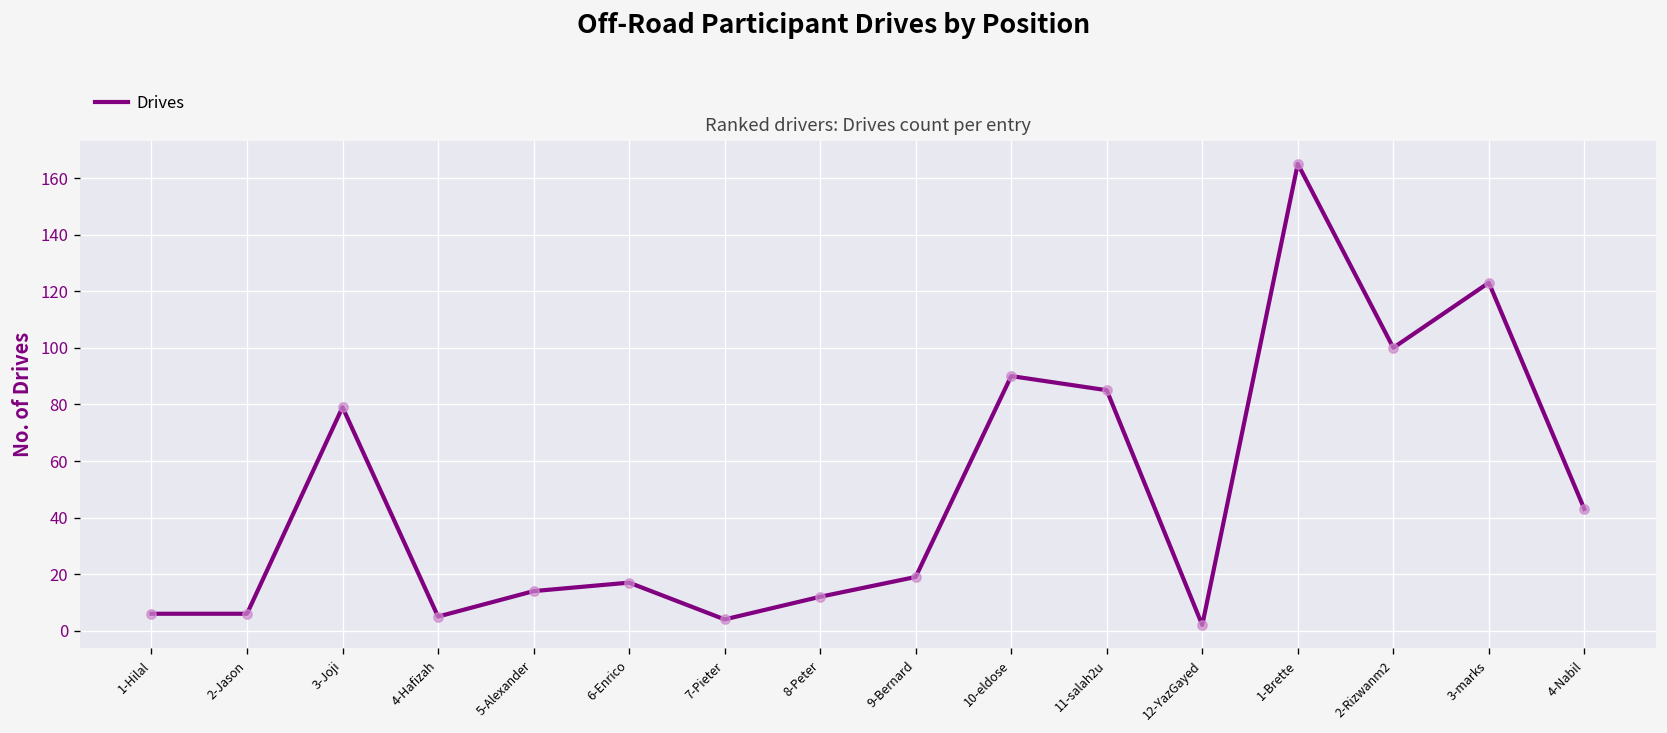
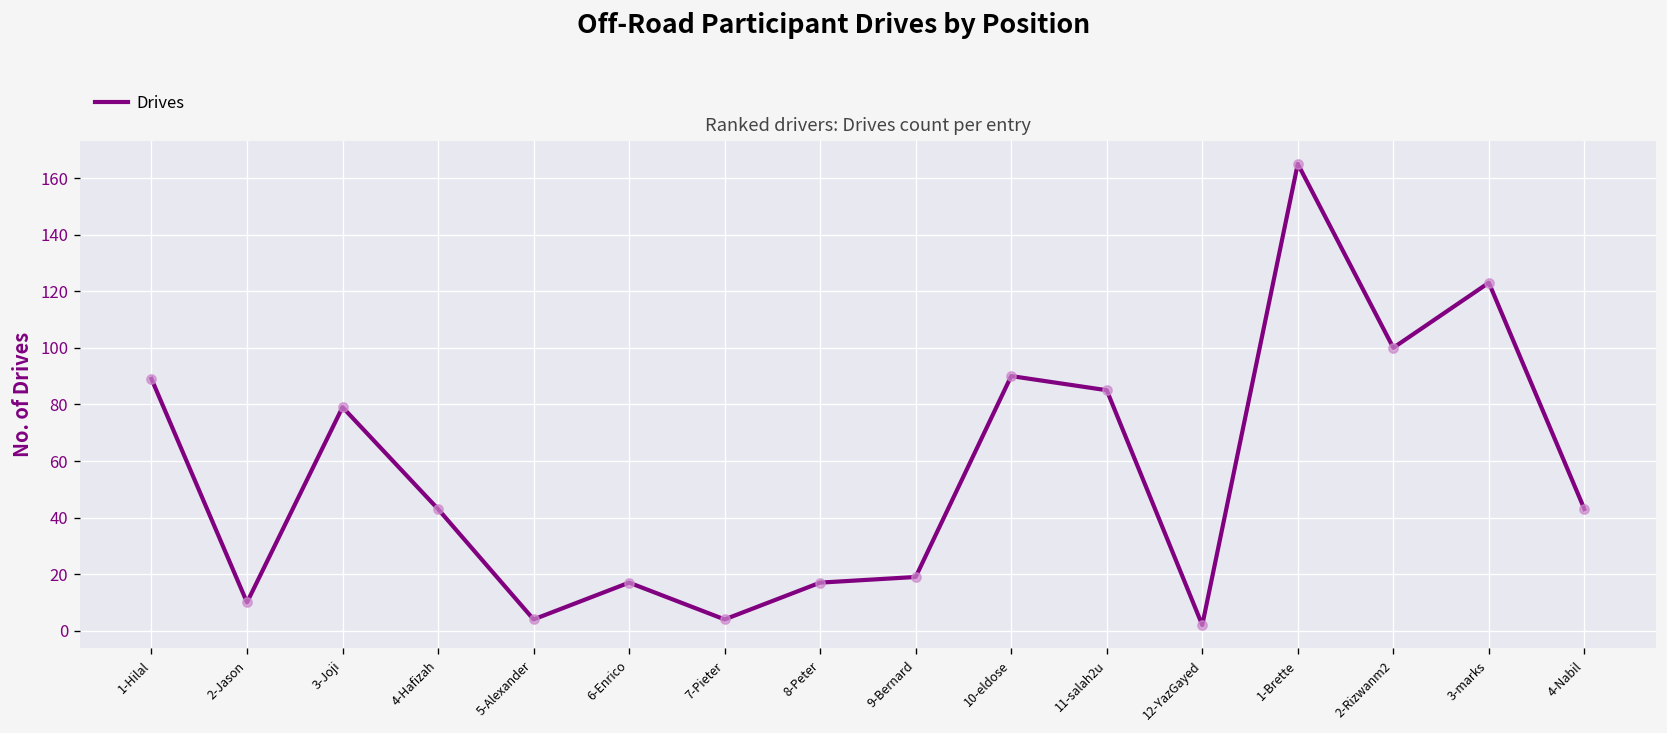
1-Hilal: 6 -> 89
2-Jason: 6 -> 10
4-Hafizah: 5 -> 43
5-Alexander: 14 -> 4
8-Peter: 12 -> 17
